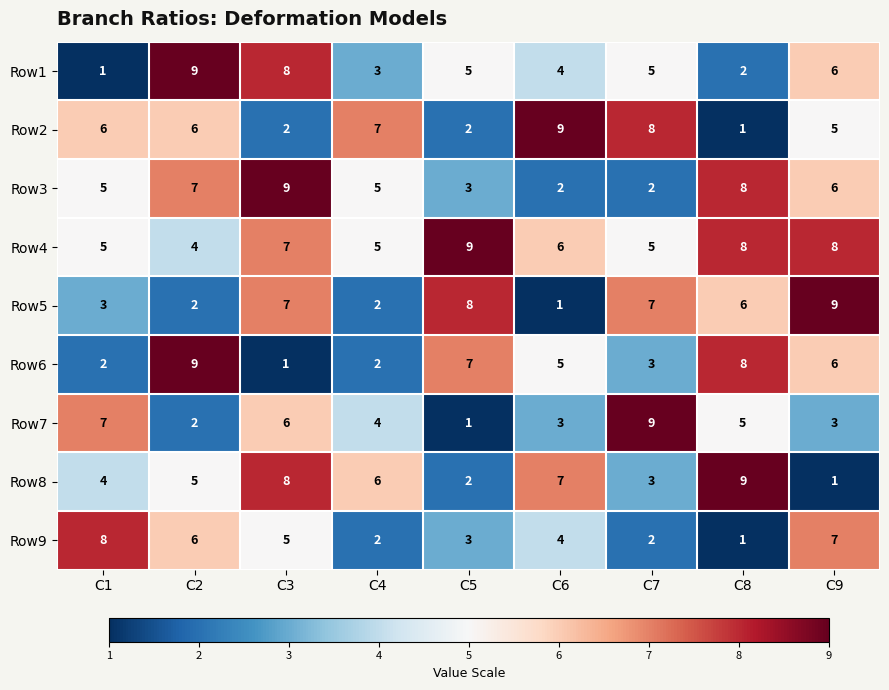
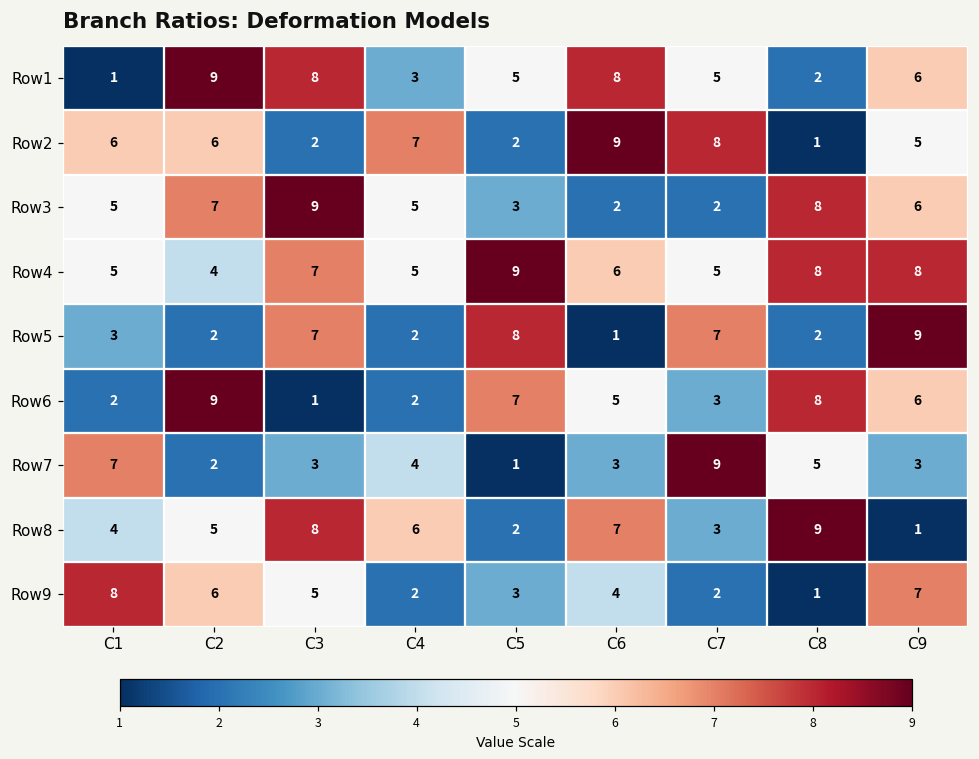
Row1, C6: 4 -> 8
Row5, C8: 6 -> 2
Row7, C3: 6 -> 3
